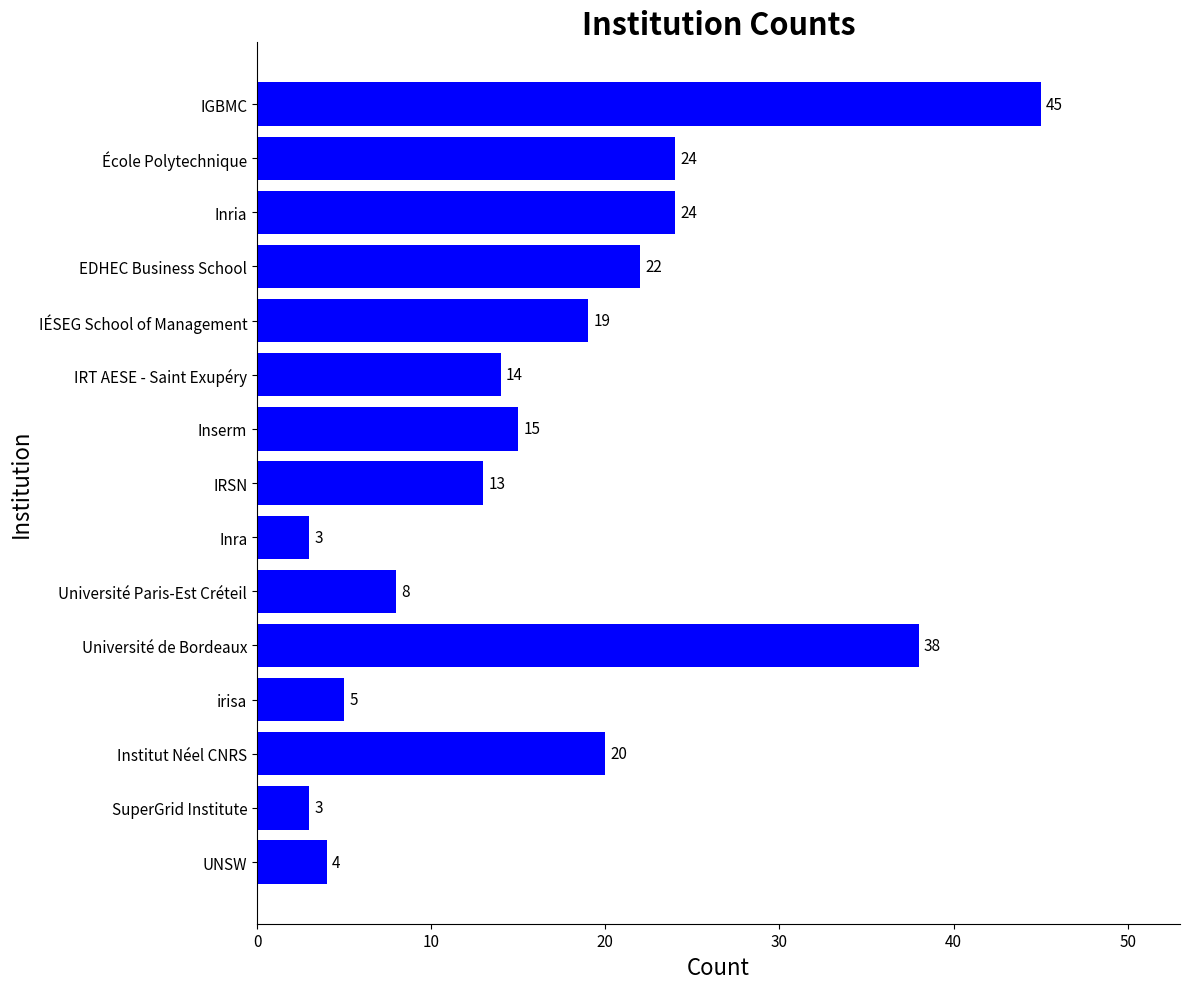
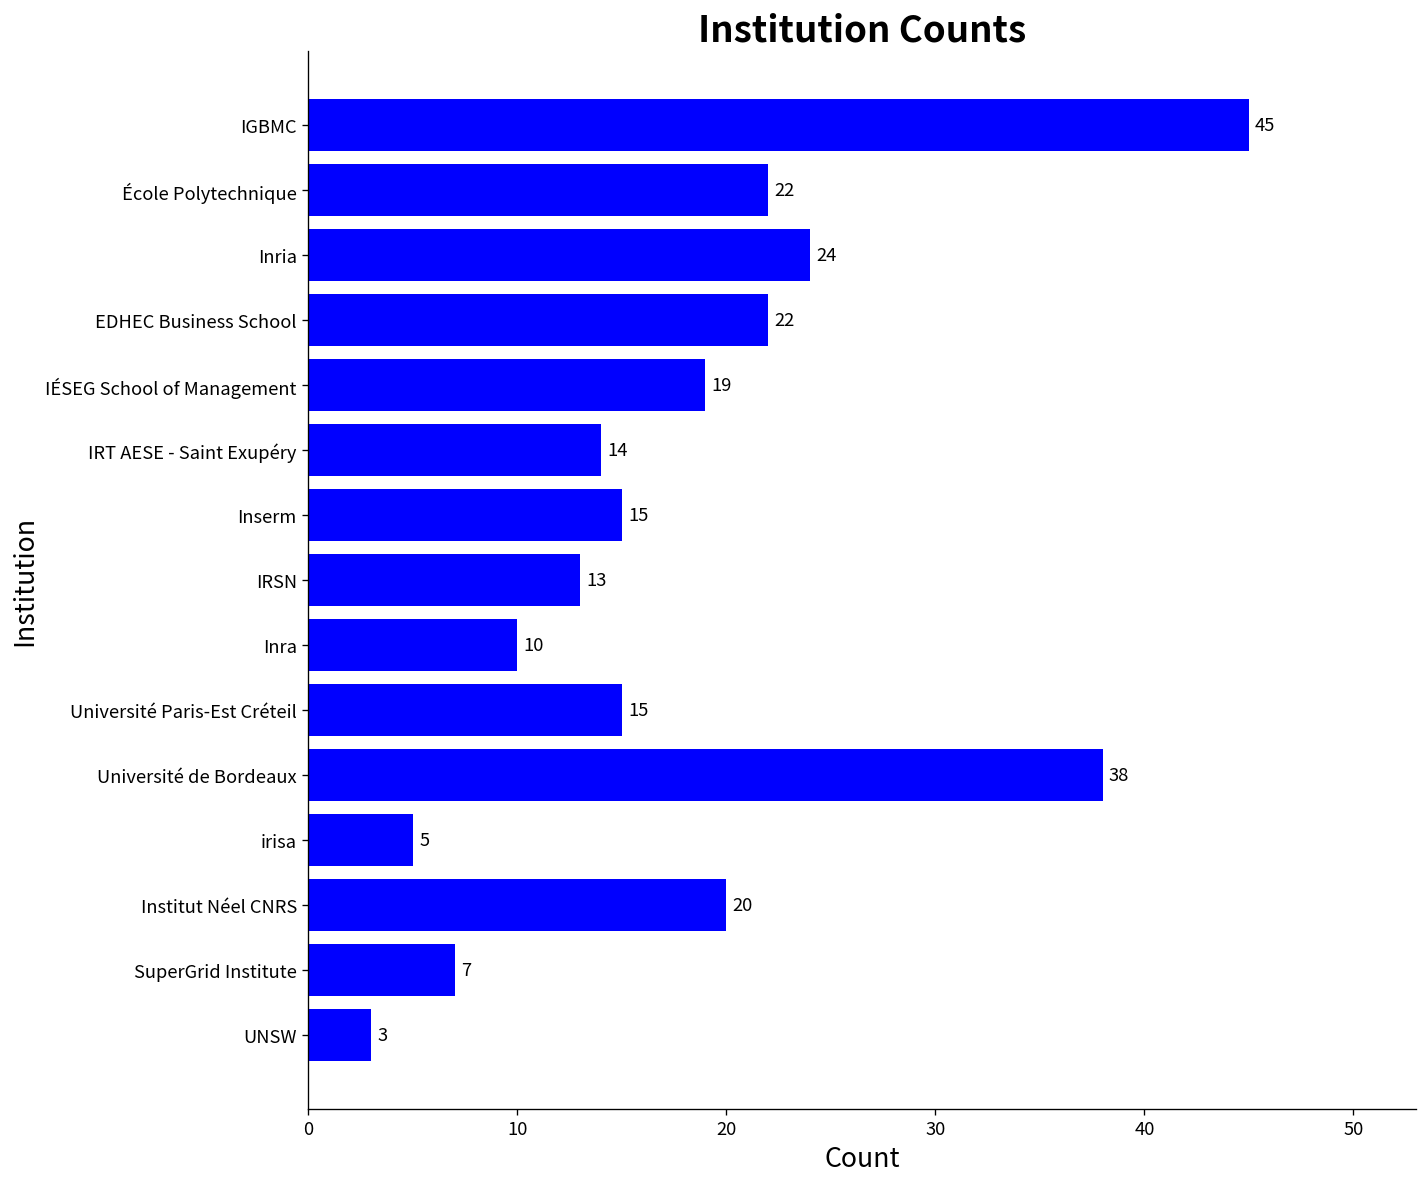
École Polytechnique: 24 -> 22
Inra: 3 -> 10
Université Paris-Est Créteil: 8 -> 15
SuperGrid Institute: 3 -> 7
UNSW: 4 -> 3
